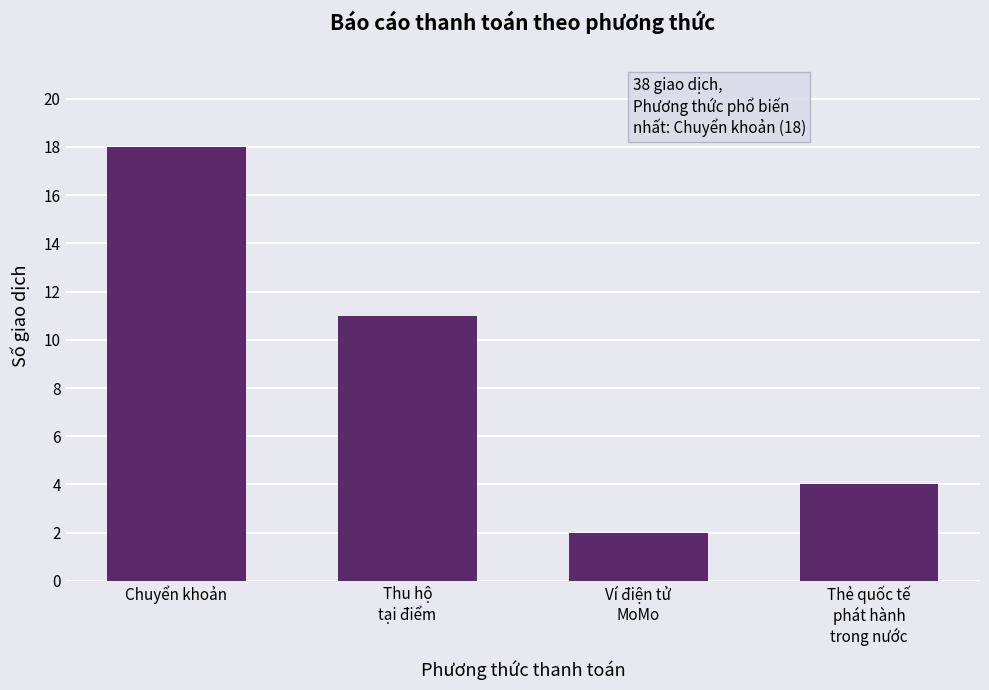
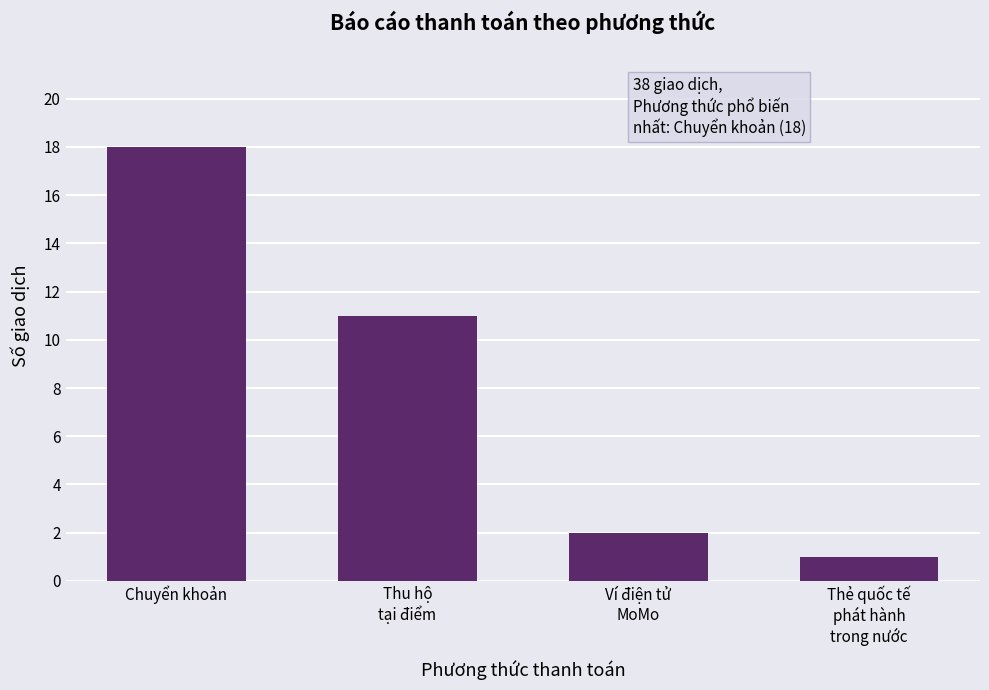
Thẻ quốc tế phát hành trong nước: 4 -> 1
